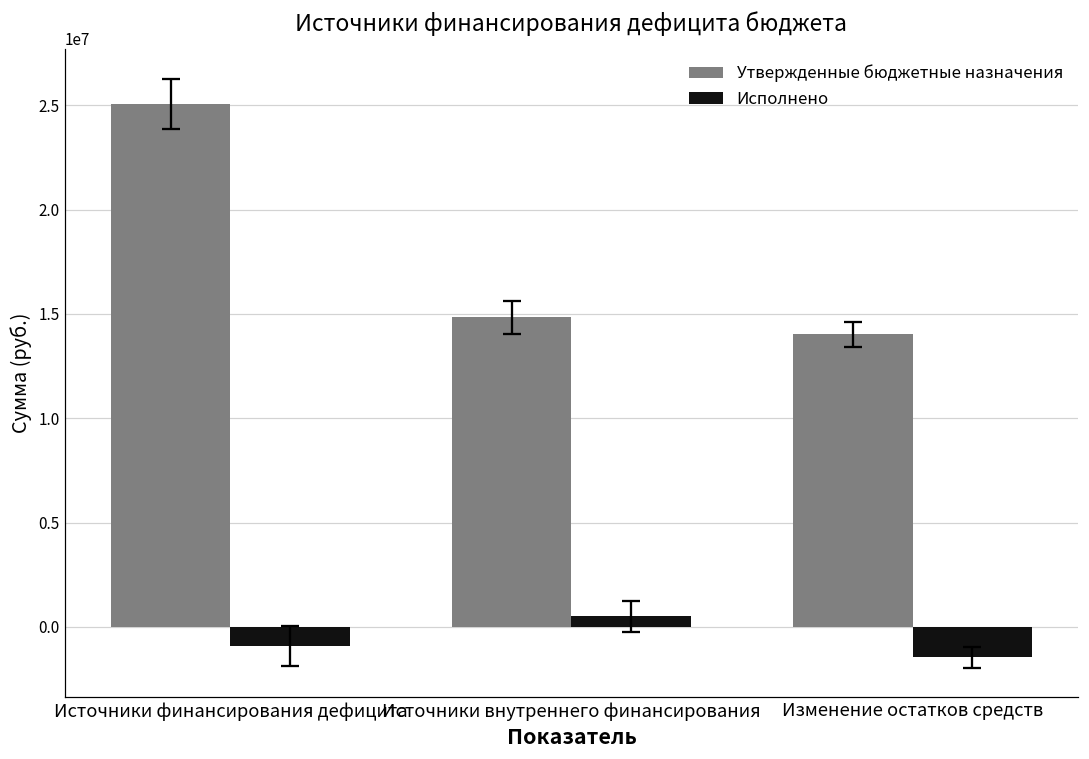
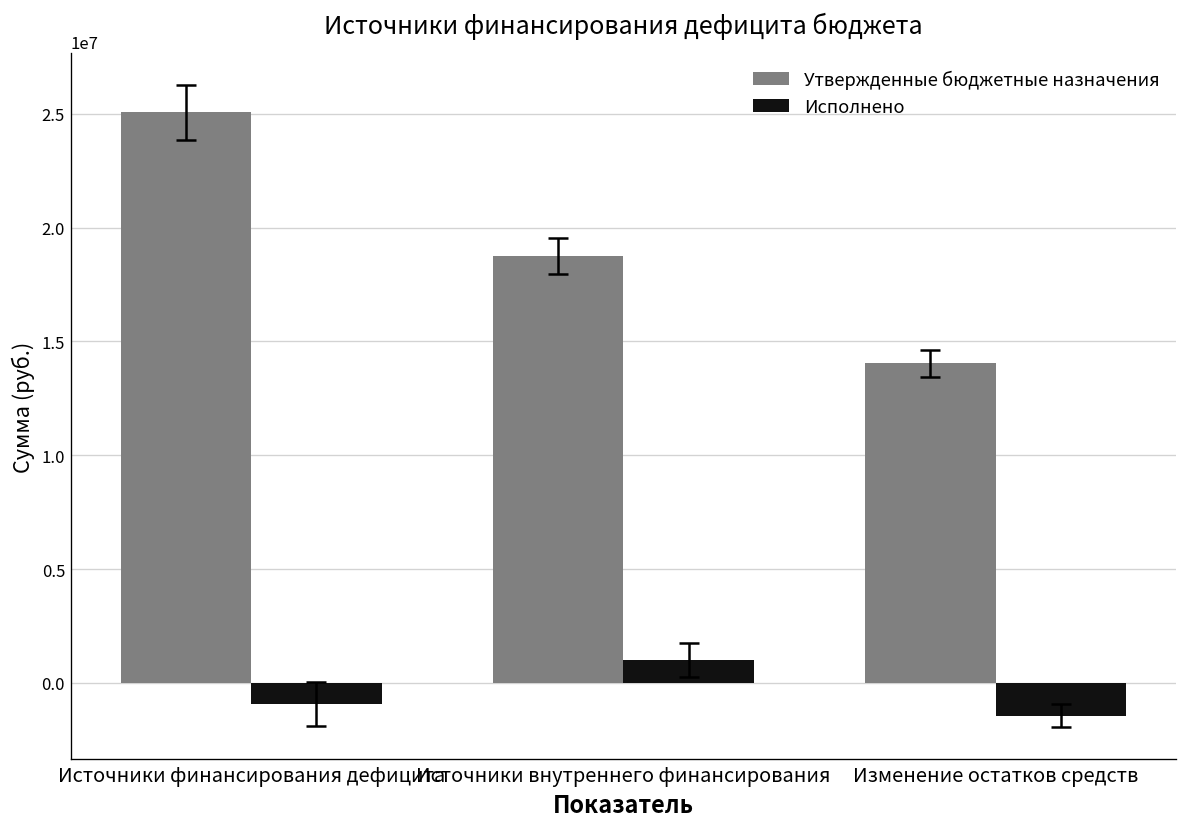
Утвержденные бюджетные назначения, Источники внутреннего финансирования: 14800000 -> 18800000
Исполнено, Источники внутреннего финансирования: 500000 -> 1000000
